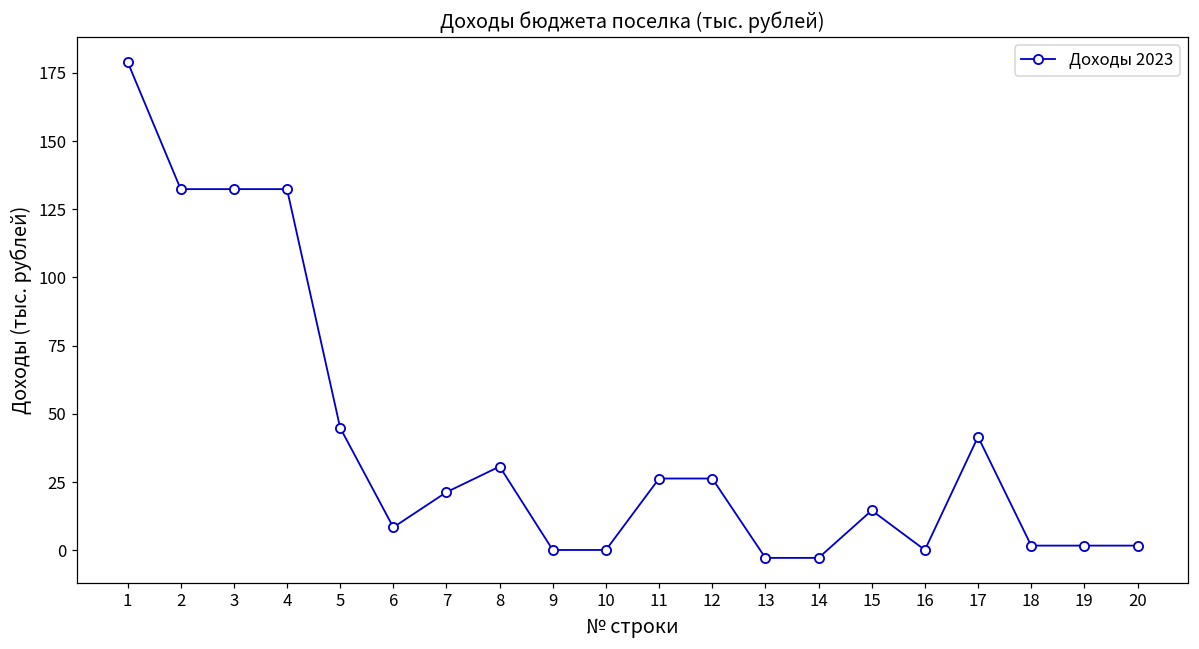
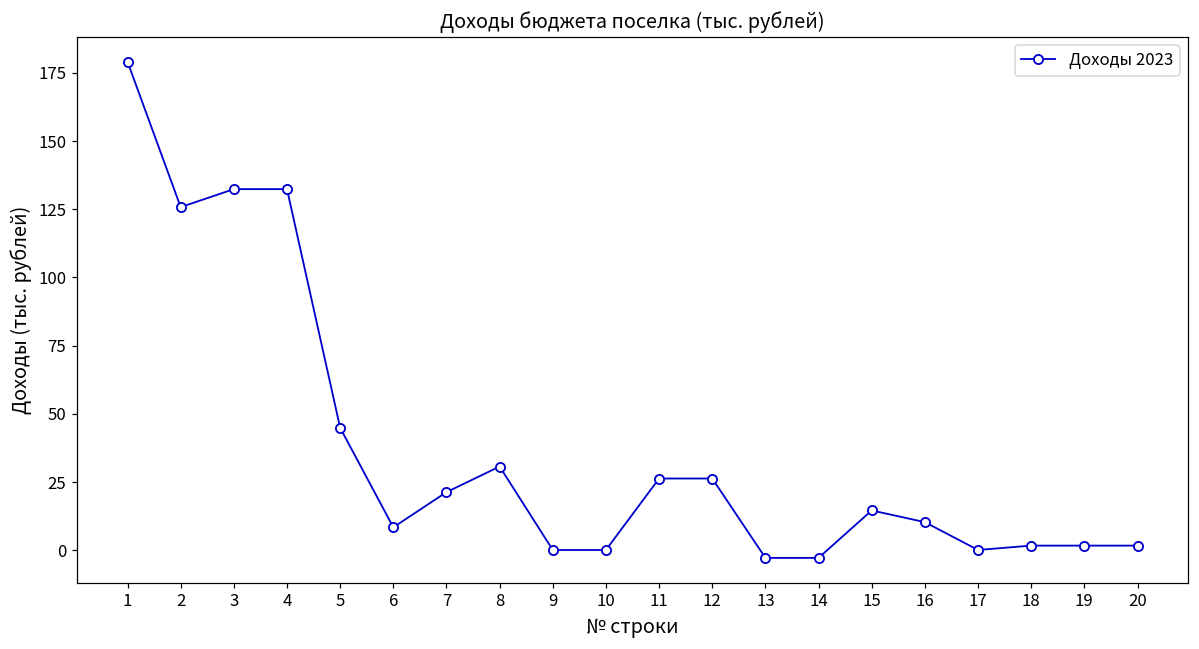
2: 132 -> 126
16: 0 -> 10
17: 42 -> 0
